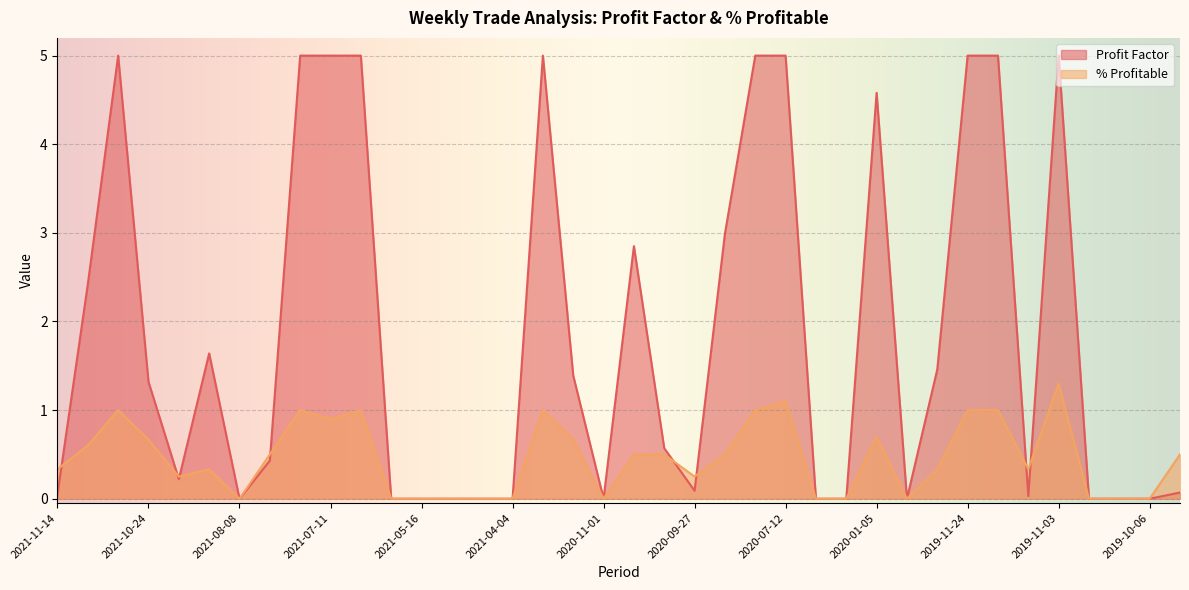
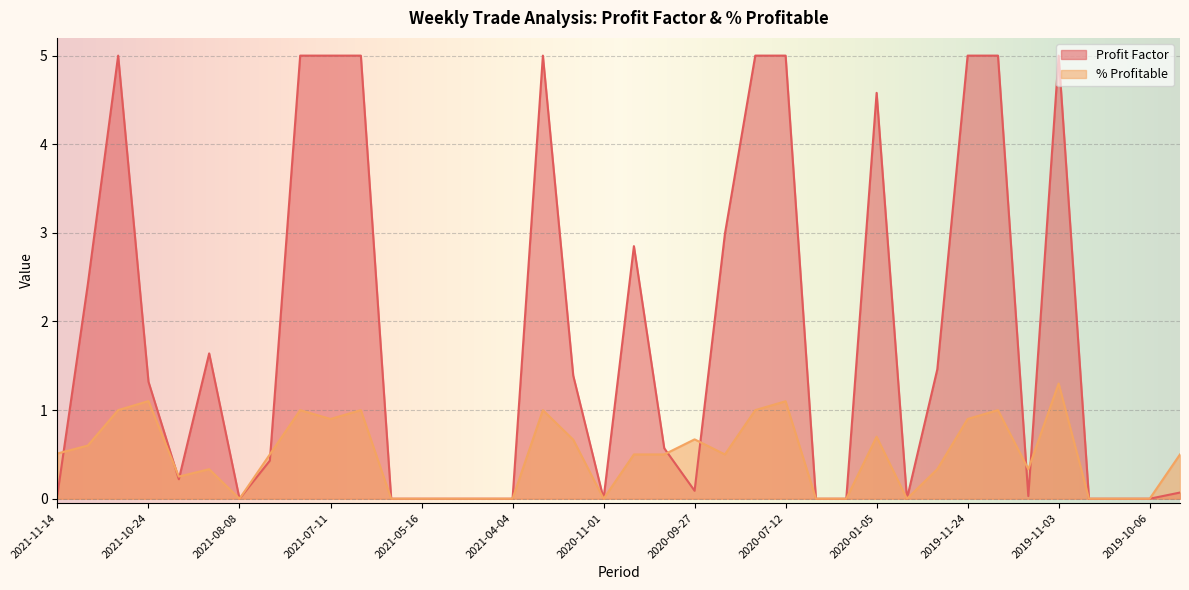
% Profitable, 2021-11-14: 0.3 -> 0.5
% Profitable, 2021-10-24: 0.7 -> 1.1
% Profitable, 2020-09-27: 0.3 -> 0.7
% Profitable, 2019-11-24: 1.0 -> 0.9
